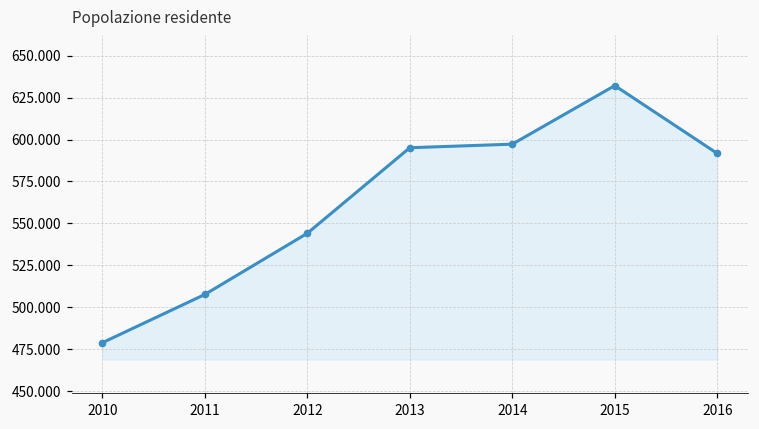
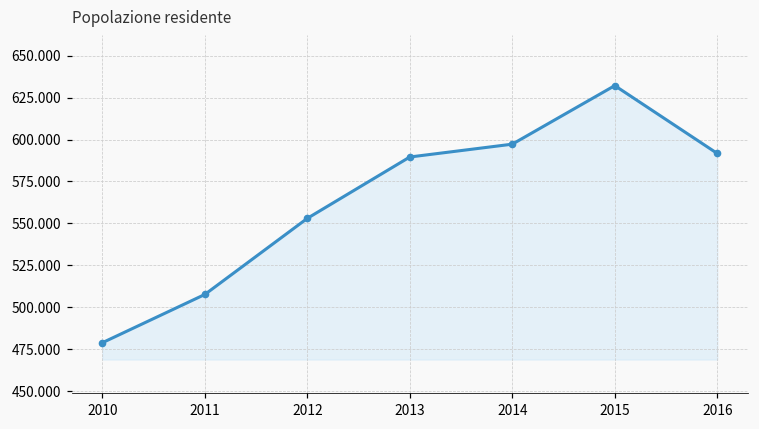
2012: 544 -> 553
2013: 595 -> 590
